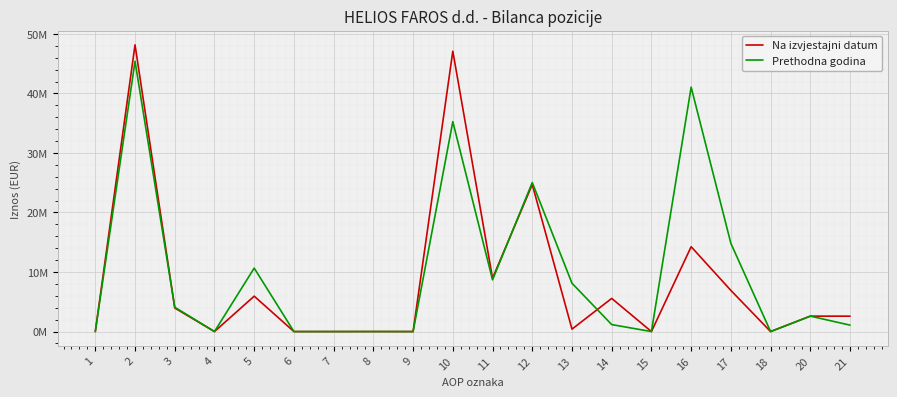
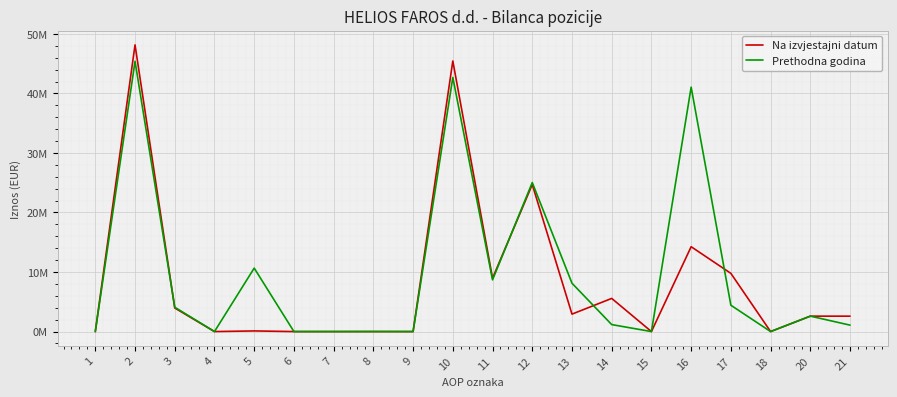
Na izvjestajni datum, 5: 6000000 -> 0
Na izvjestajni datum, 10: 47000000 -> 45000000
Prethodna godina, 10: 35000000 -> 43000000
Na izvjestajni datum, 13: 0 -> 3000000
Na izvjestajni datum, 17: 7000000 -> 10000000
Prethodna godina, 17: 15000000 -> 4000000
